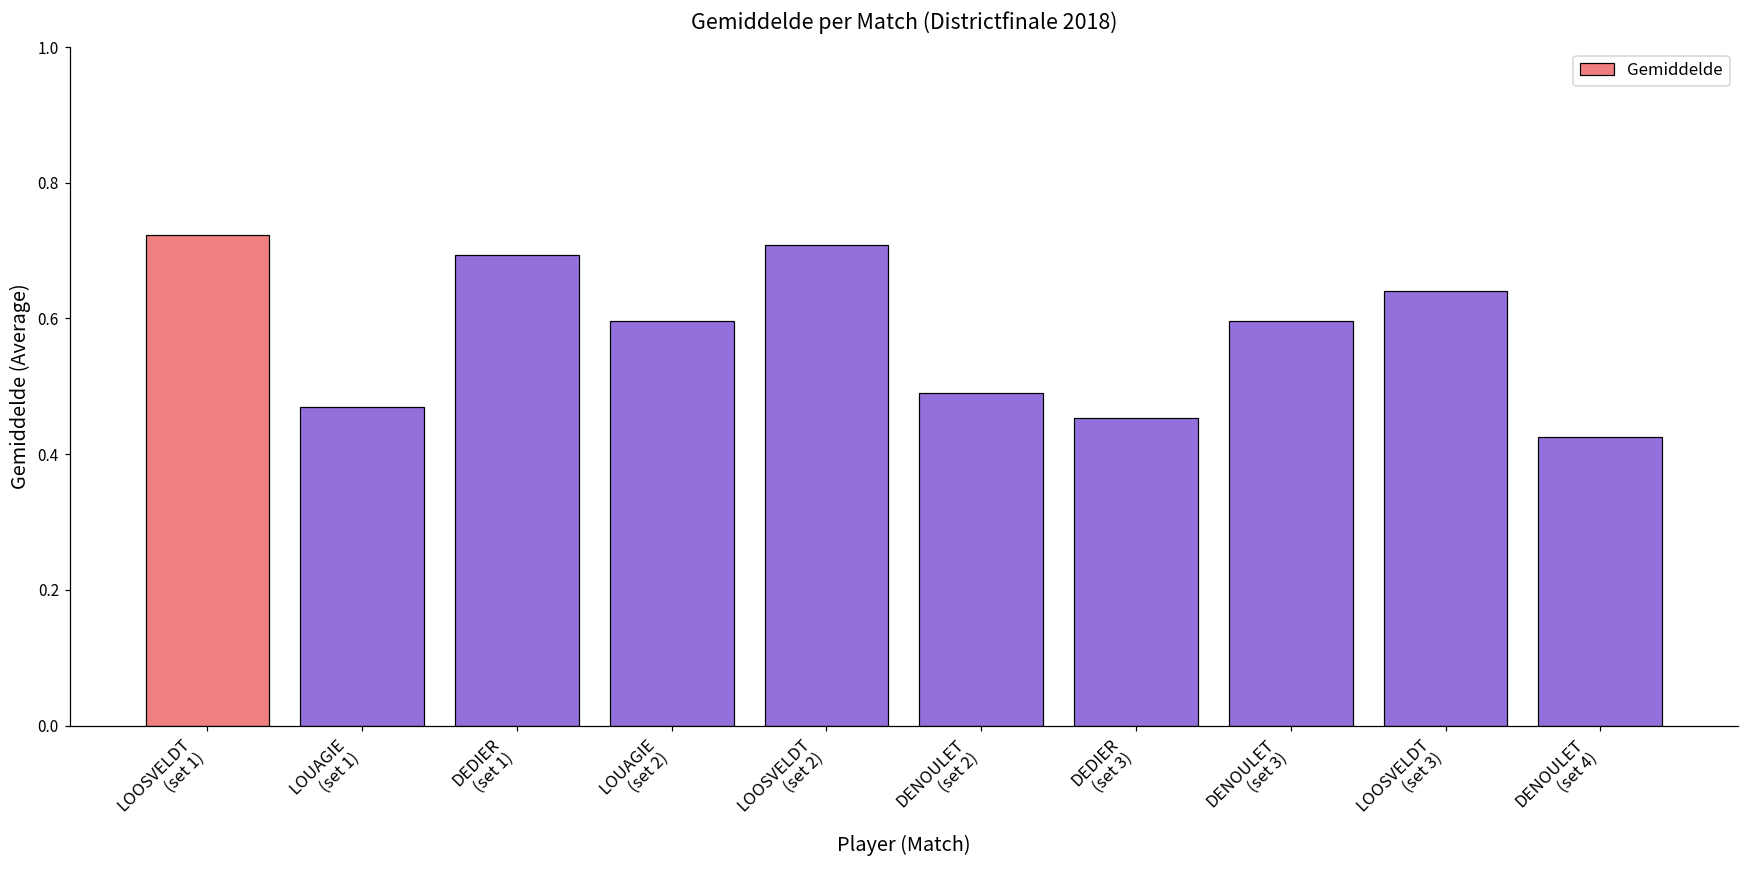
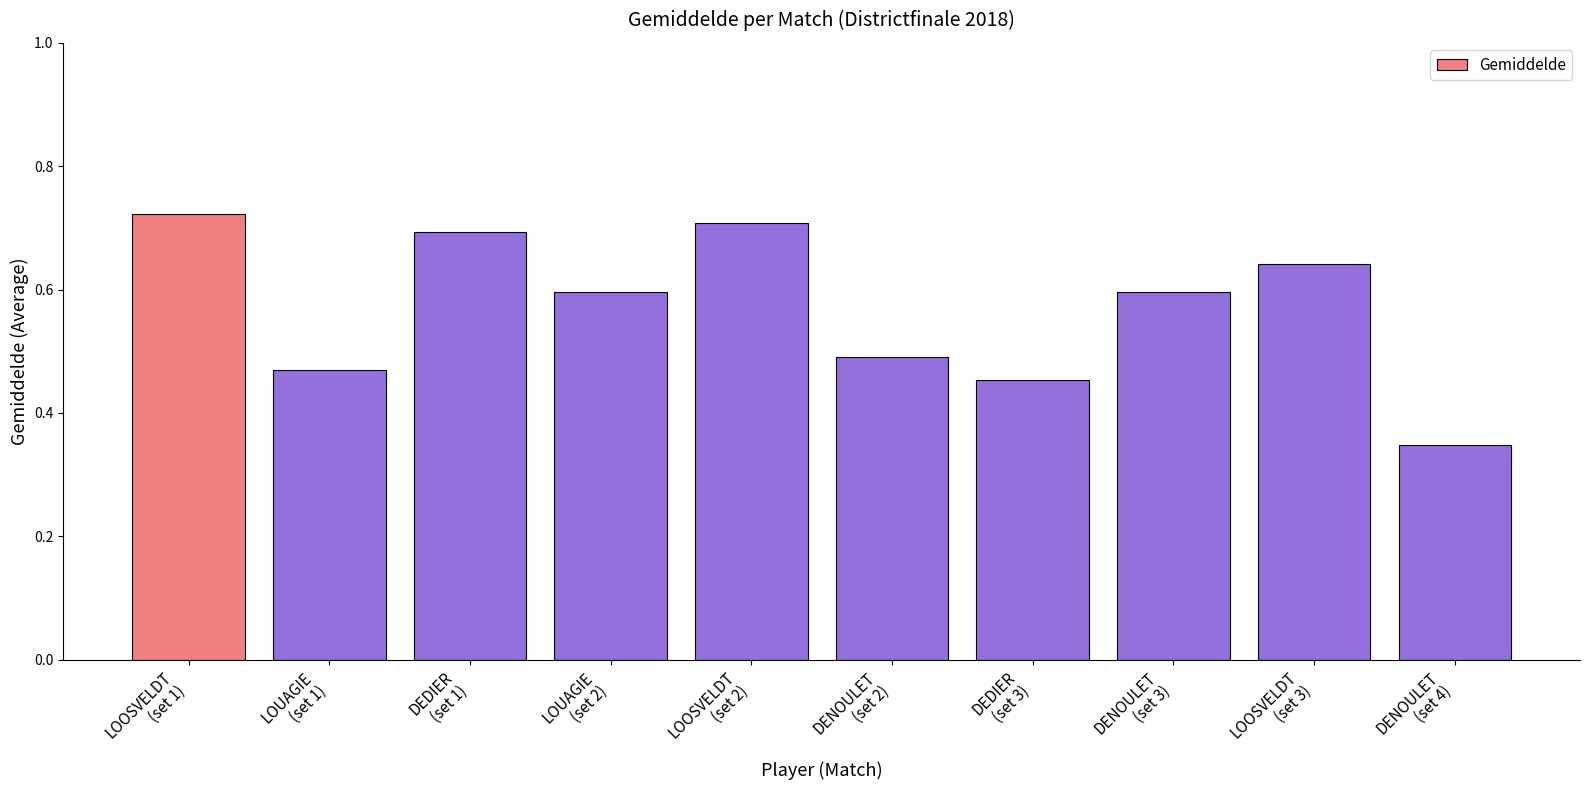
DENOULET (set 4): 0.43 -> 0.35
